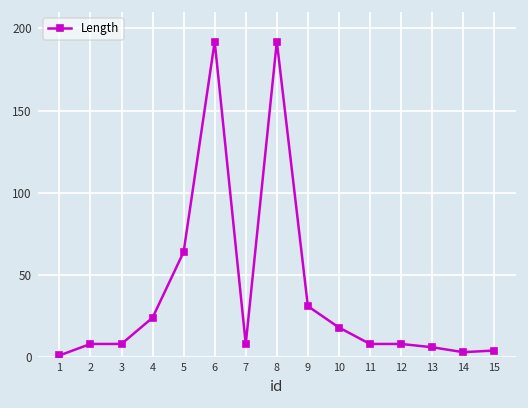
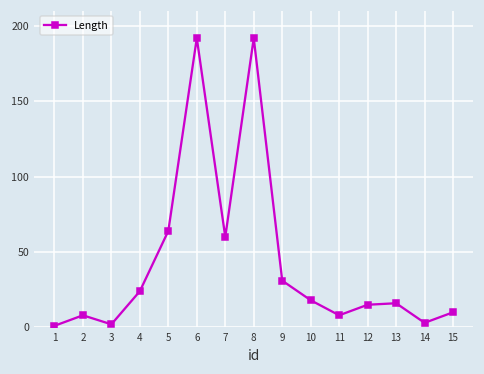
3: 8 -> 2
7: 8 -> 60
12: 8 -> 15
13: 6 -> 16
15: 4 -> 10
